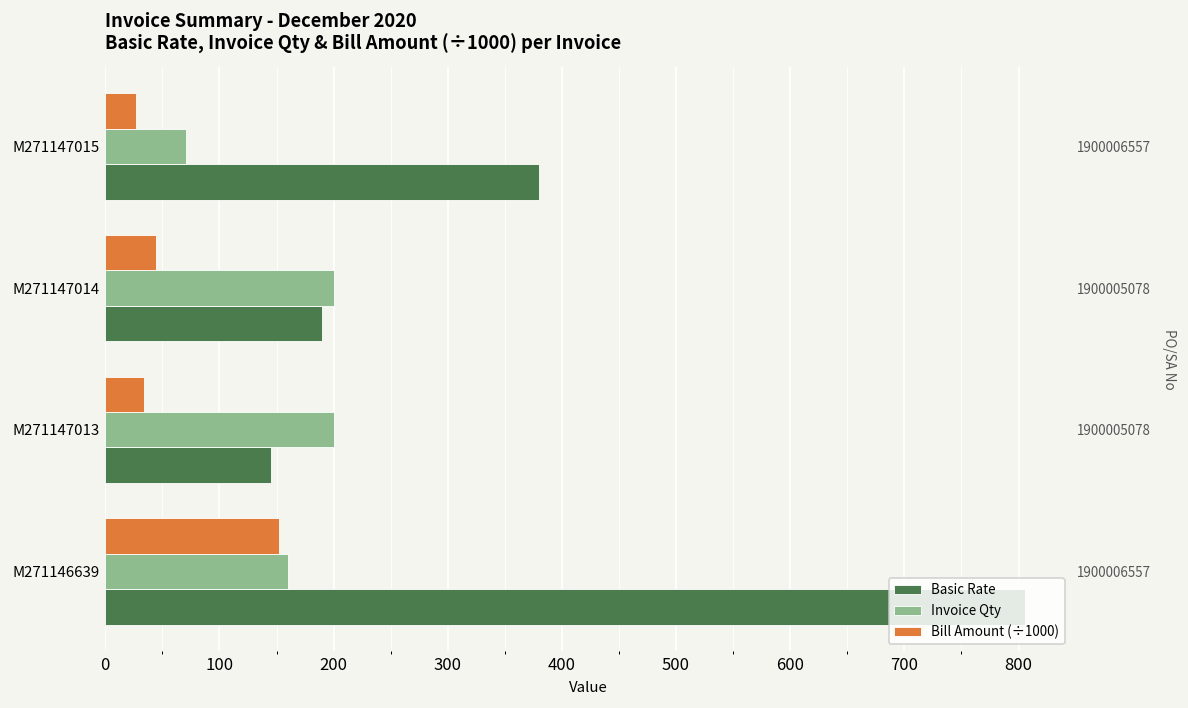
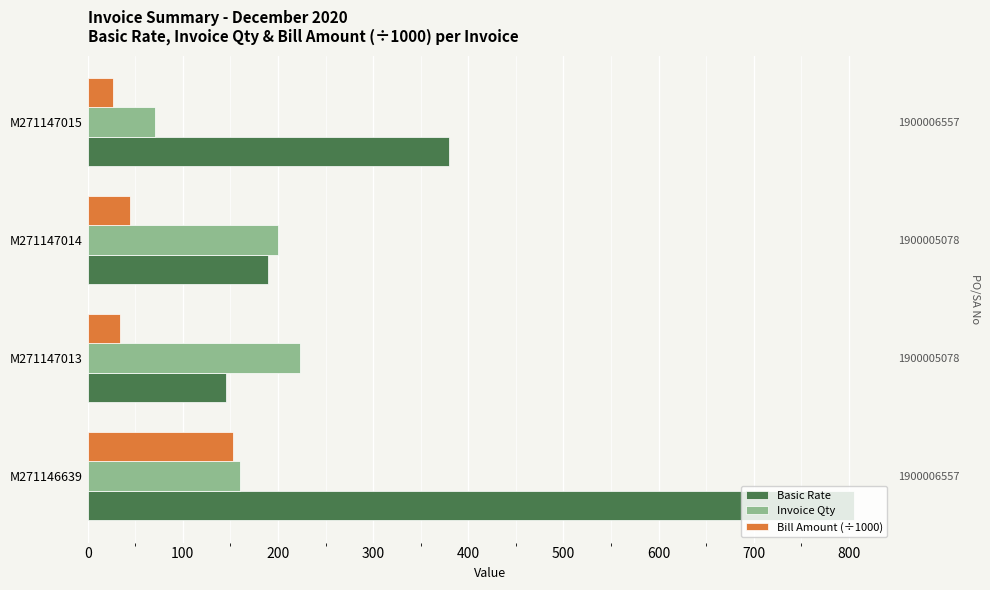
Invoice Qty, M271147013: 200 -> 220
